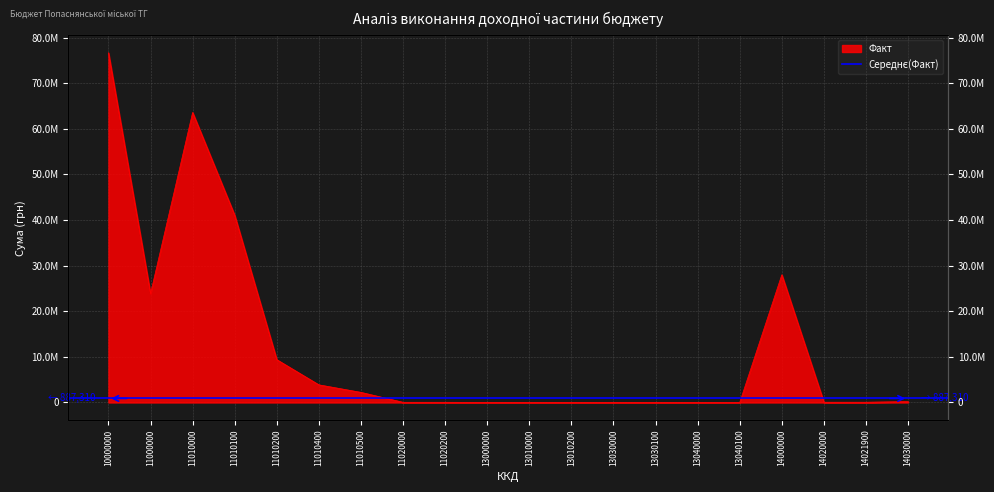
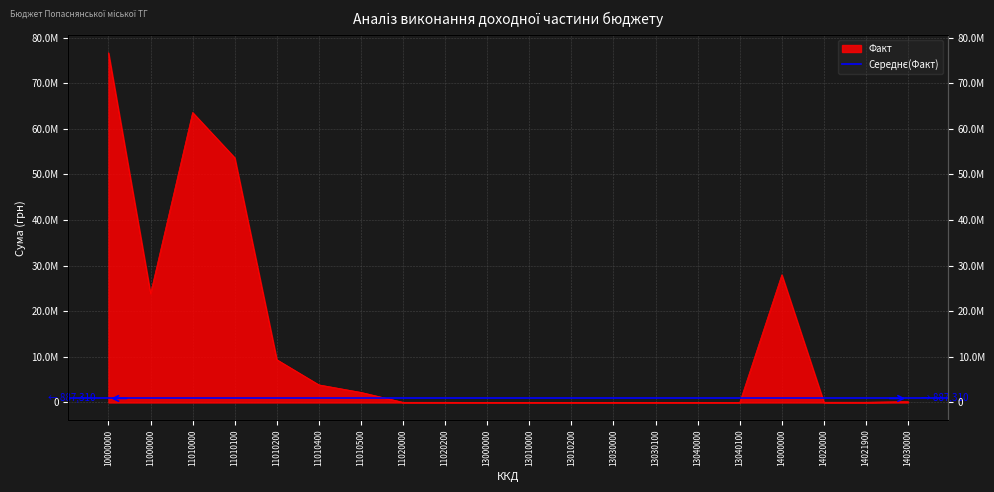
11010100: 41000000 -> 54000000
